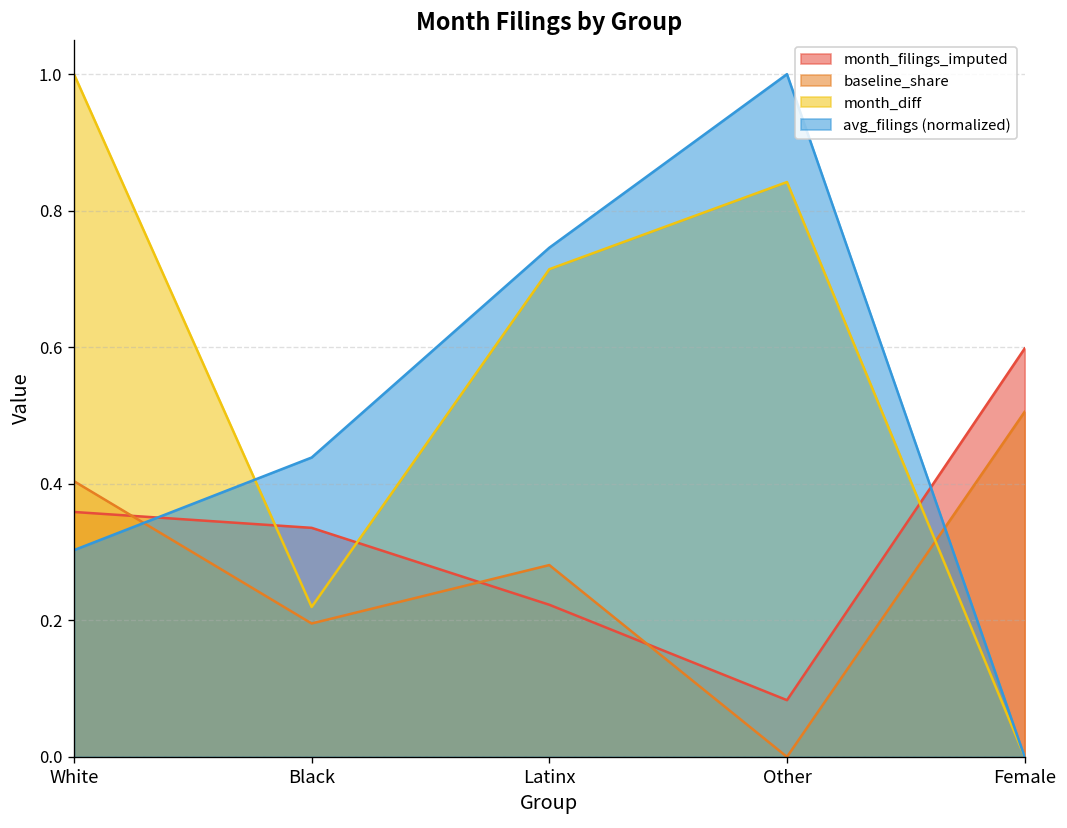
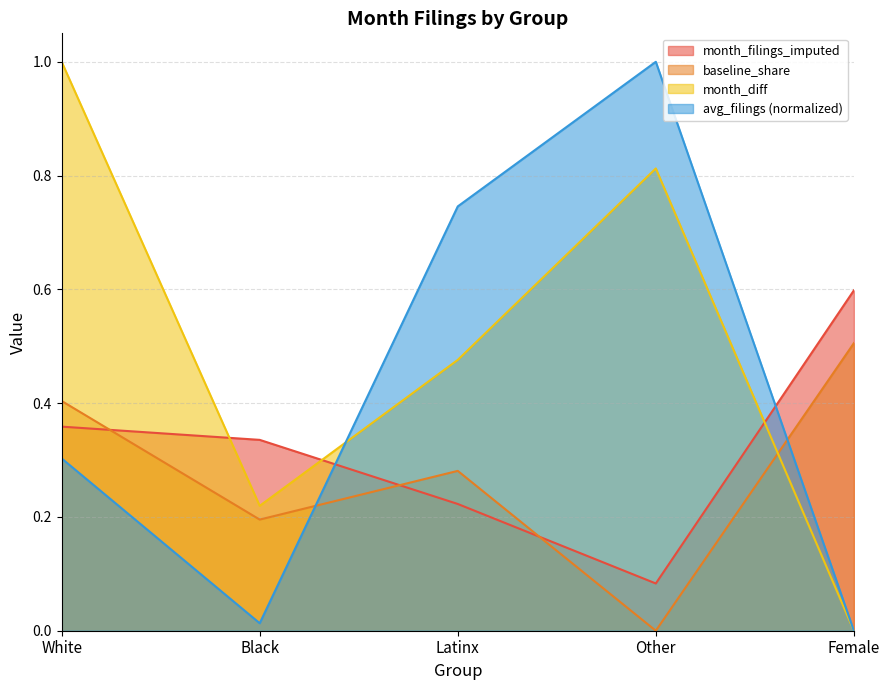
avg_filings (normalized), Black: 0.44 -> 0.01
month_diff, Latinx: 0.71 -> 0.48
month_diff, Other: 0.84 -> 0.81
